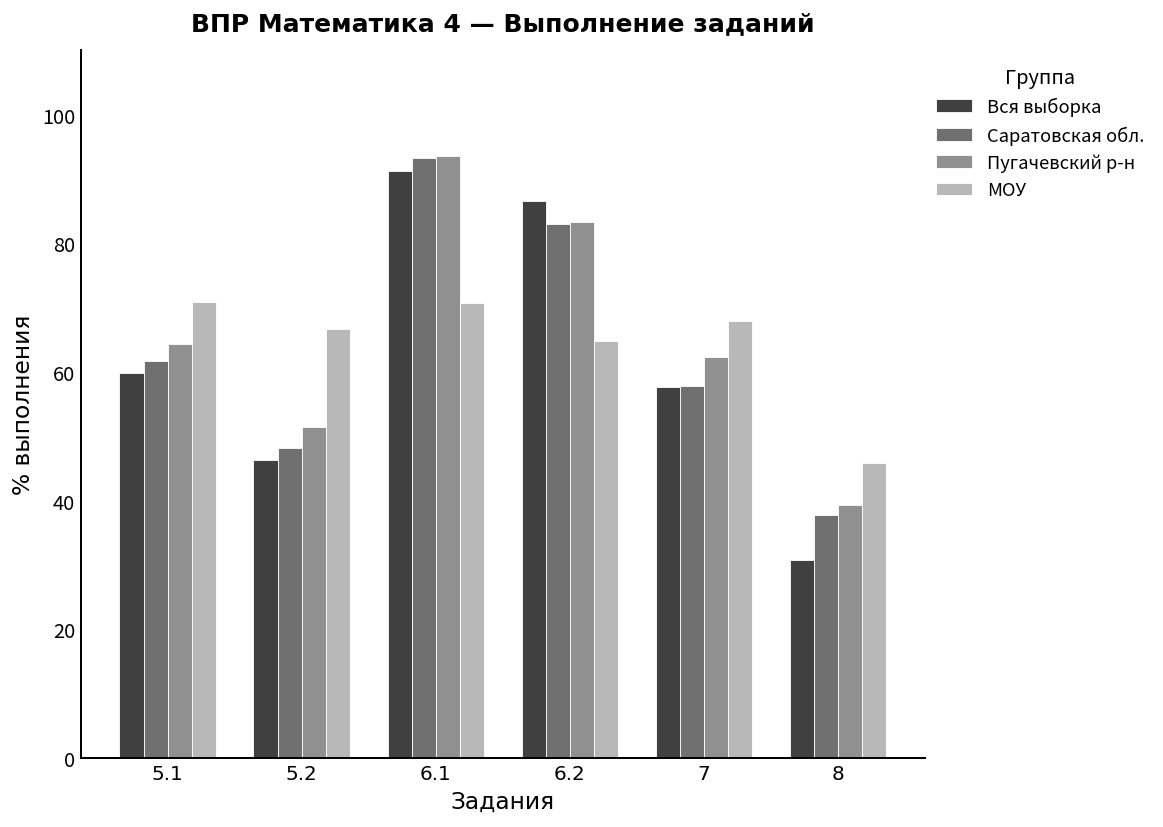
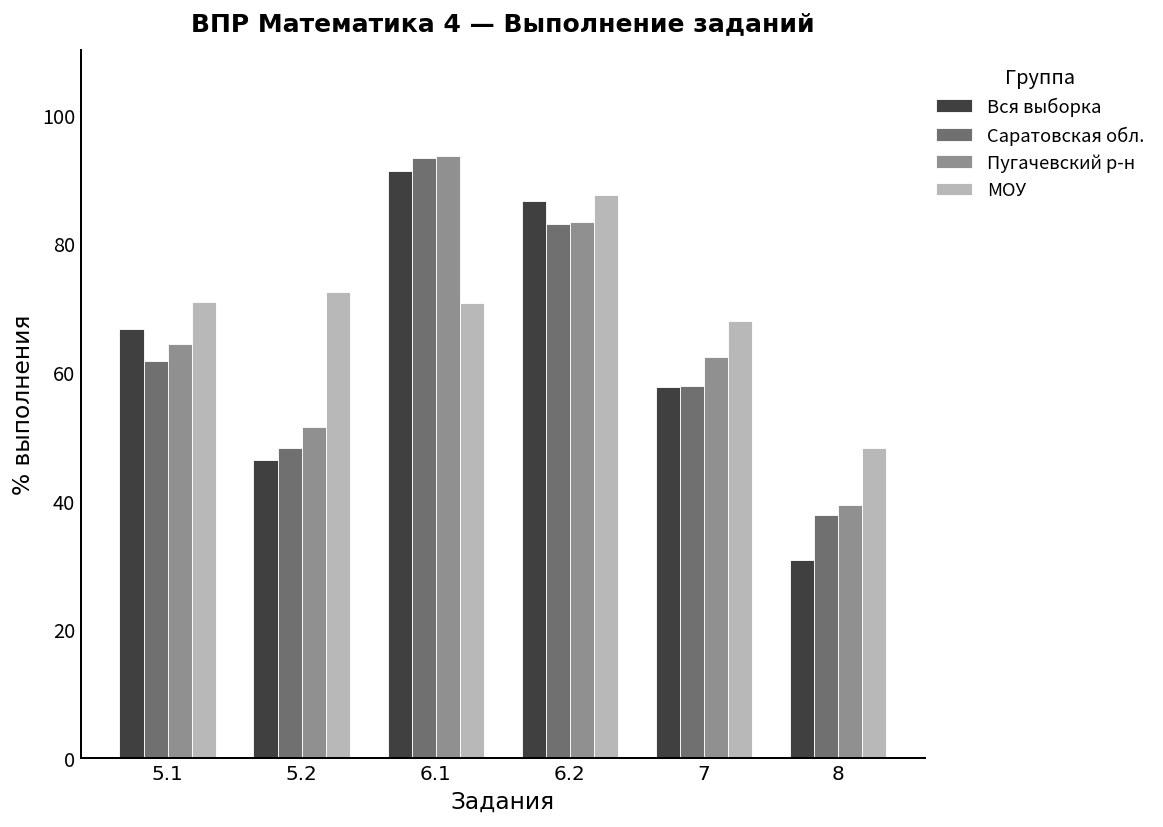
Вся выборка, 5.1: 60 -> 67
МОУ, 5.2: 67 -> 72
МОУ, 6.2: 65 -> 88
МОУ, 8: 46 -> 48
